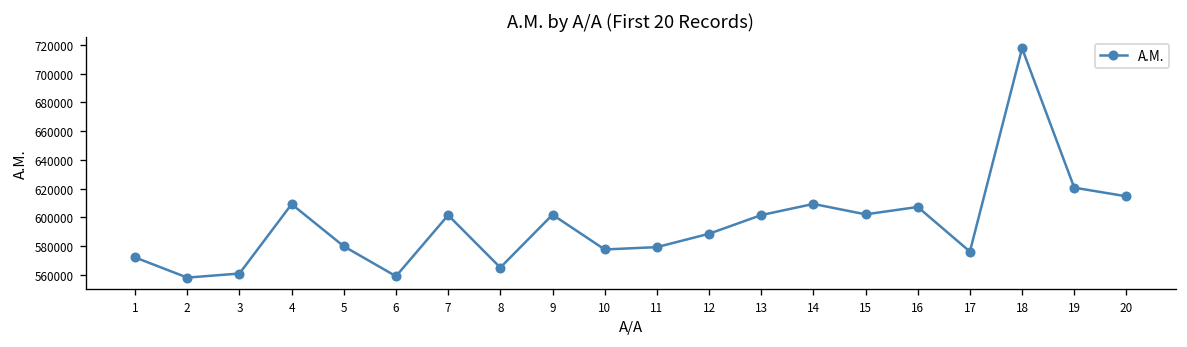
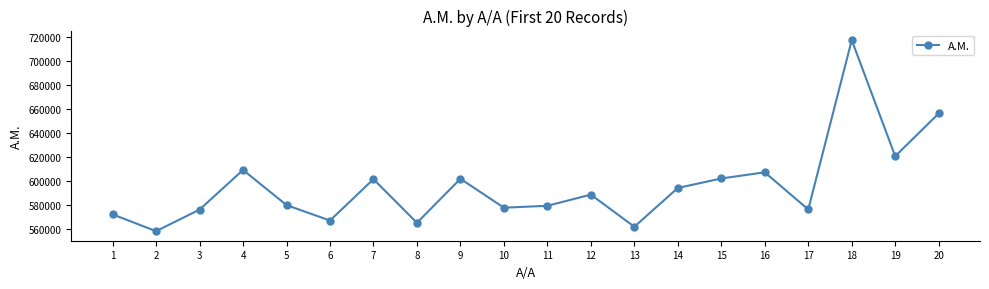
3: 561000 -> 576000
6: 559000 -> 567000
13: 602000 -> 562000
14: 609000 -> 594000
20: 615000 -> 656000
